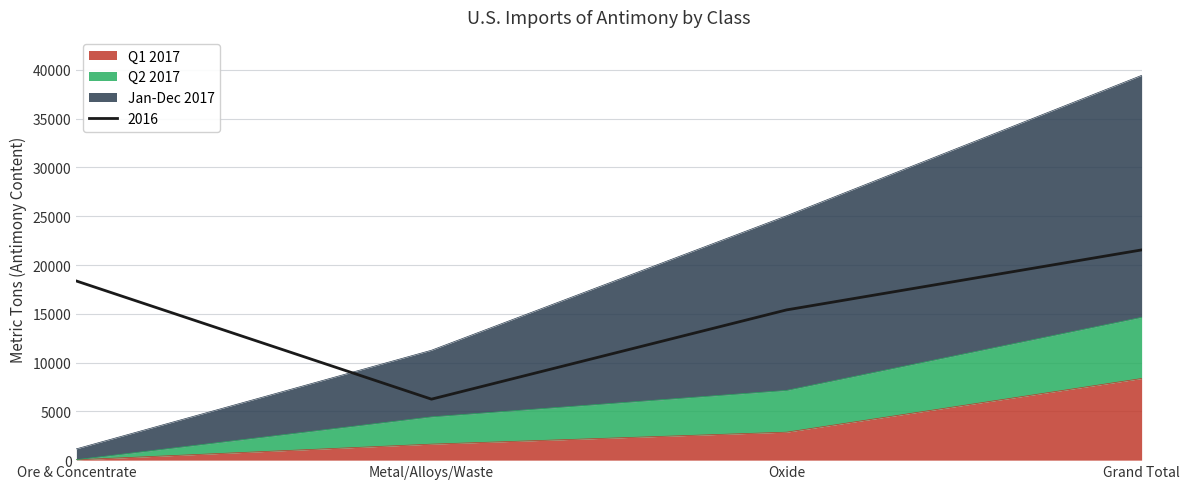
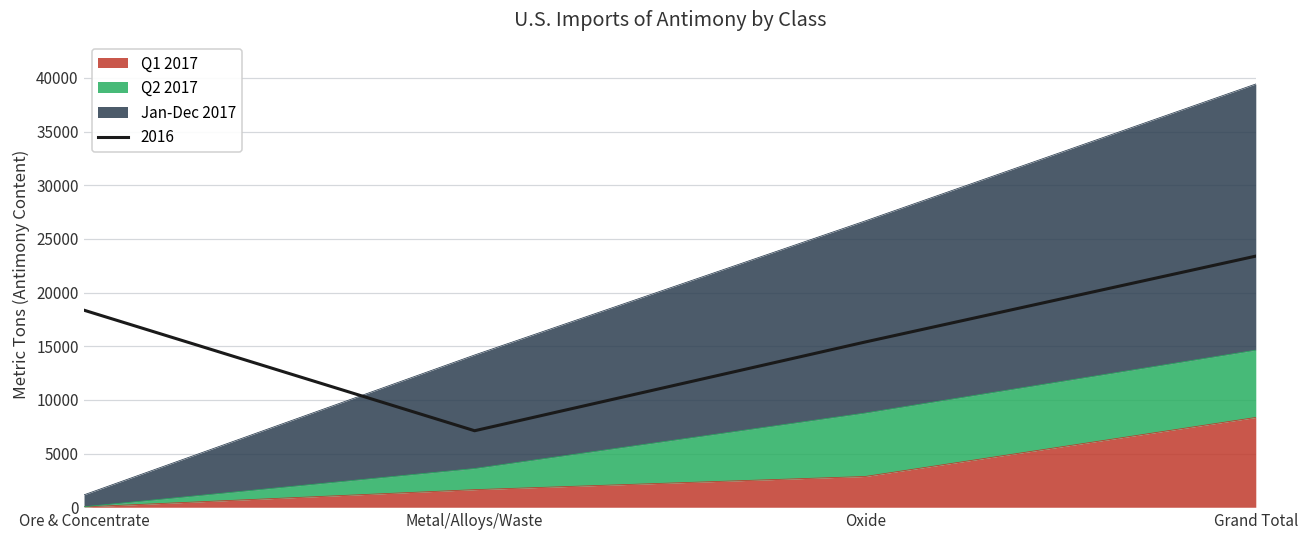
Q2 2017, Metal/Alloys/Waste: 3000 -> 2000
Jan-Dec 2017, Metal/Alloys/Waste: 7000 -> 11000
2016, Metal/Alloys/Waste: 6000 -> 7000
Q2 2017, Oxide: 4000 -> 6000
2016, Grand Total: 22000 -> 23000
